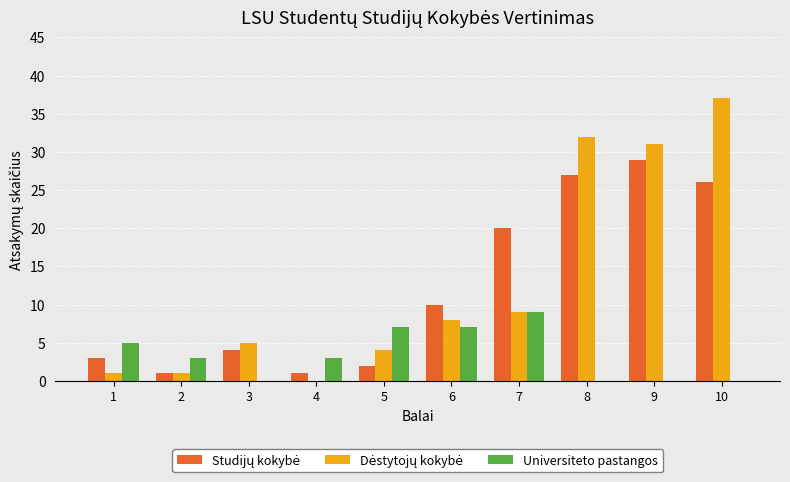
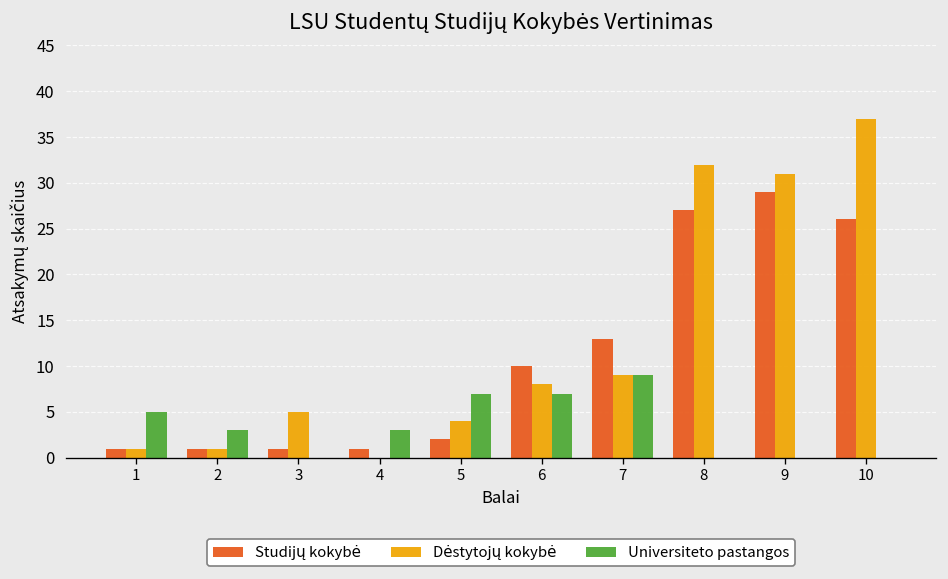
Studijų kokybė, 1: 3 -> 1
Studijų kokybė, 3: 4 -> 1
Studijų kokybė, 7: 20 -> 13
